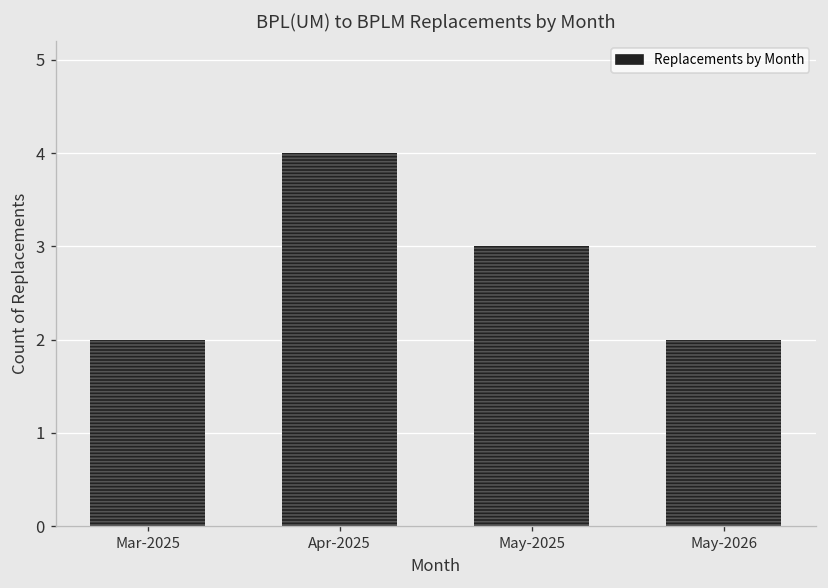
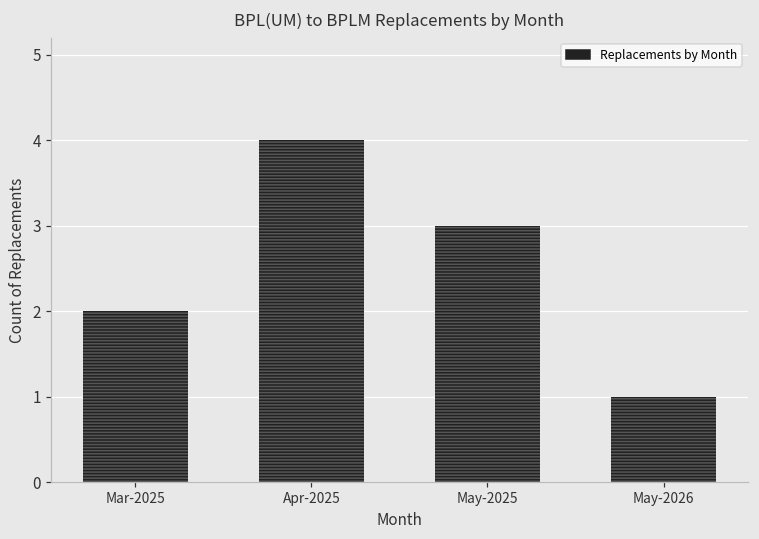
May-2026: 2 -> 1
